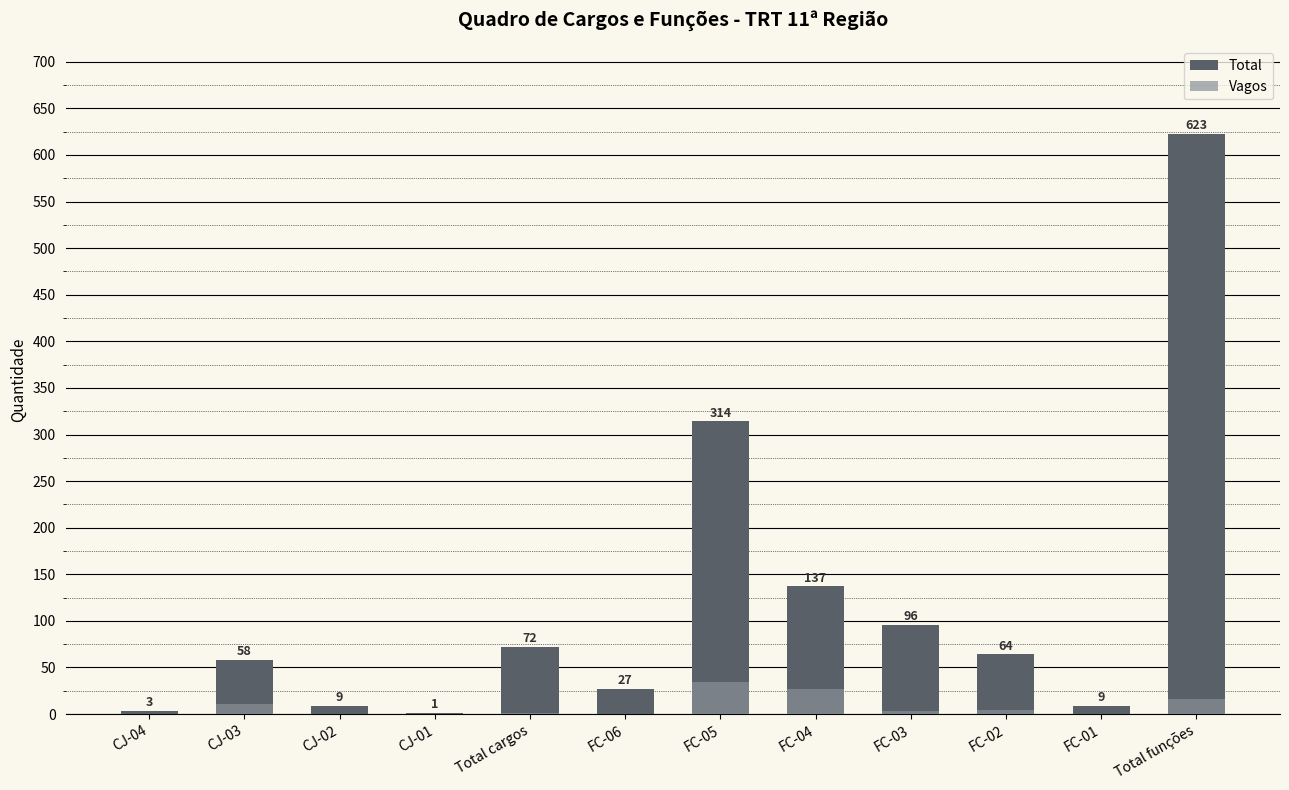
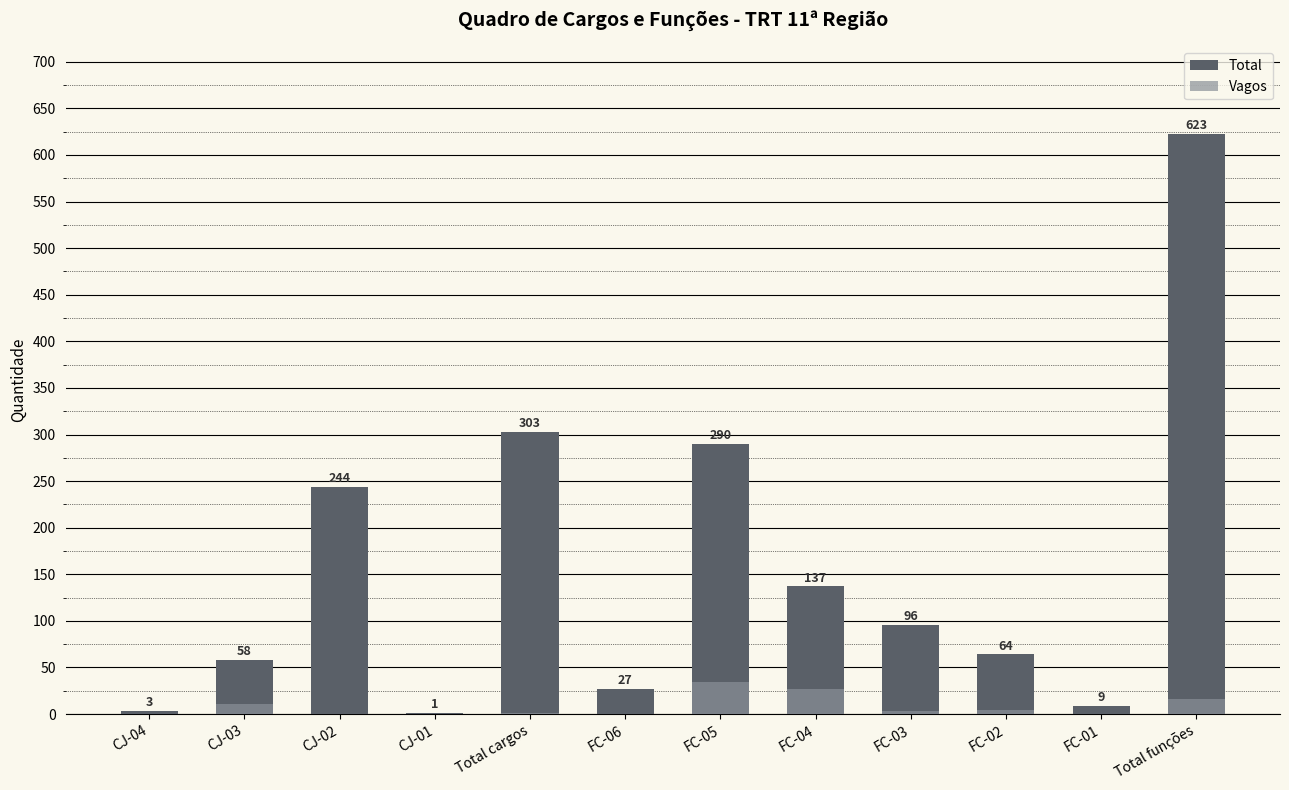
Total, CJ-02: 9 -> 244
Total, Total cargos: 72 -> 303
Total, FC-05: 314 -> 290
